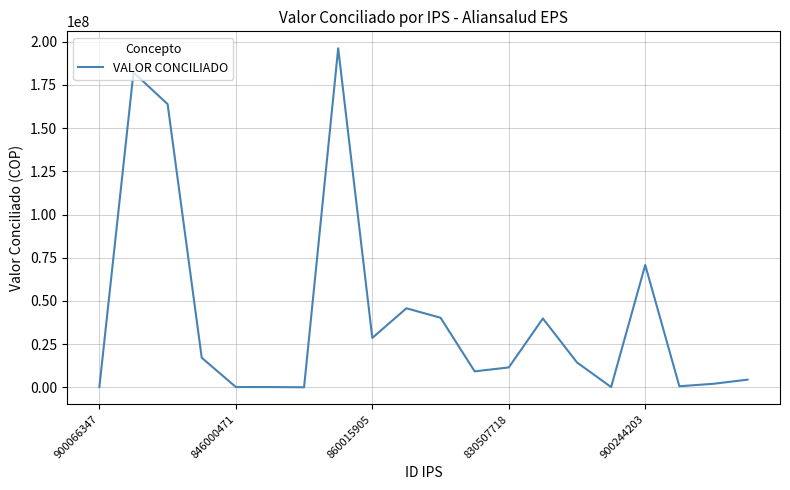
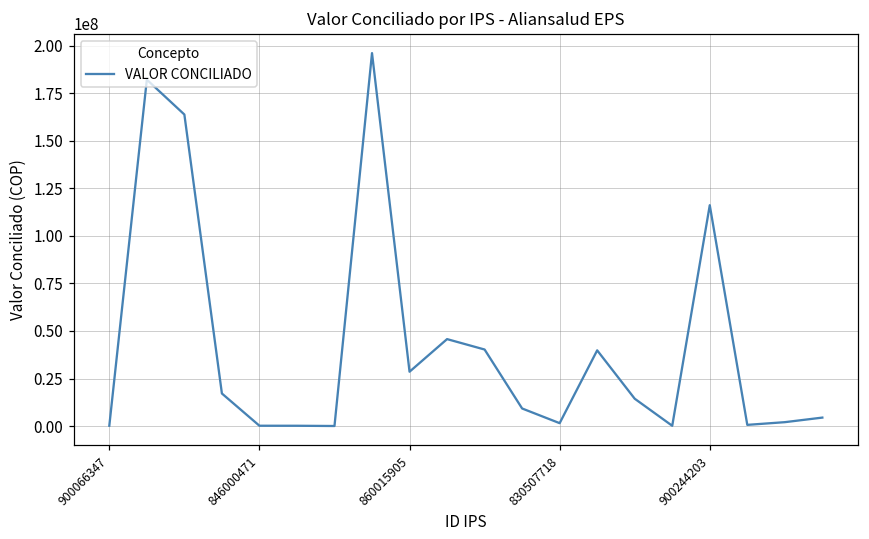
830507718: 11000000 -> 1000000
900244203: 71000000 -> 116000000
